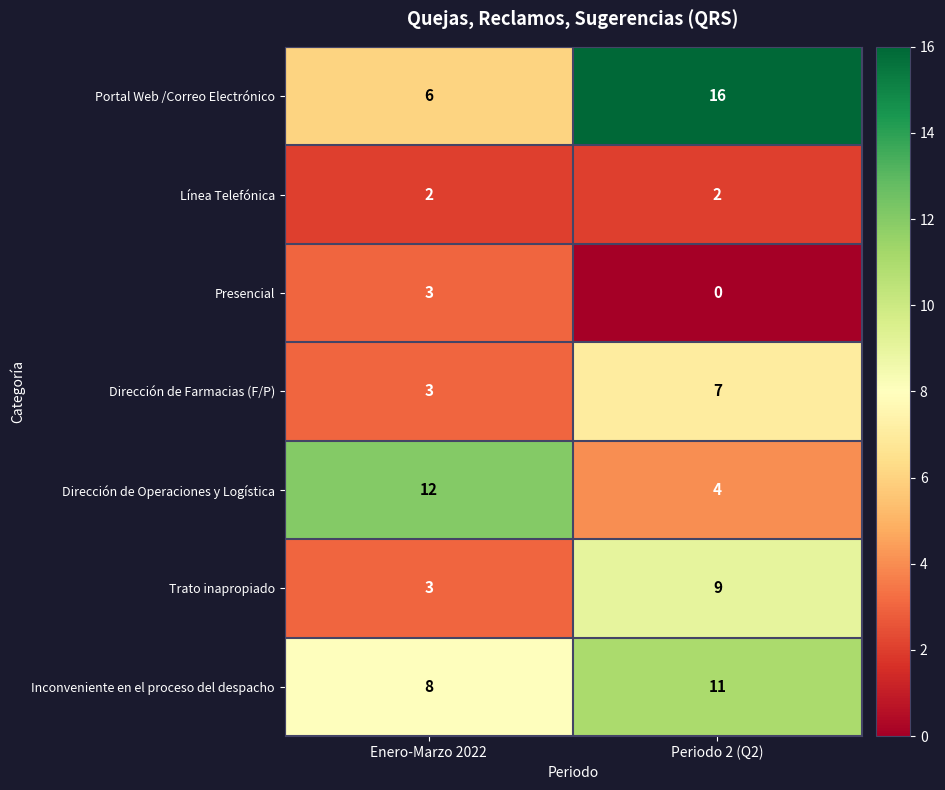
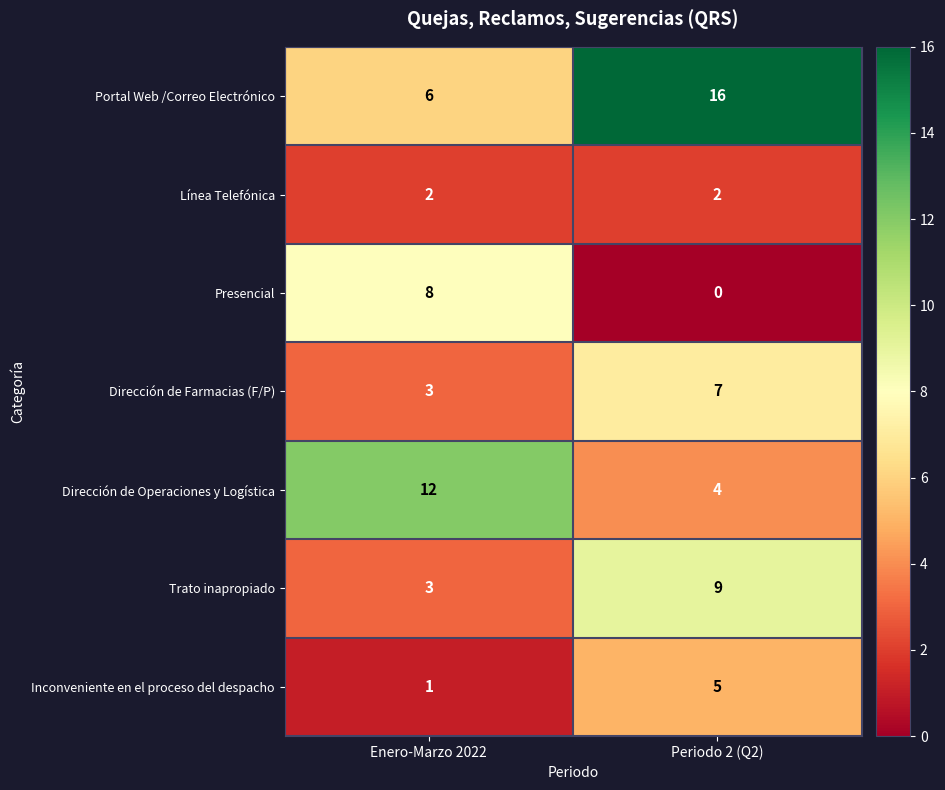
Presencial, Enero-Marzo 2022: 3 -> 8
Inconveniente en el proceso del despacho, Enero-Marzo 2022: 8 -> 1
Inconveniente en el proceso del despacho, Periodo 2 (Q2): 11 -> 5
